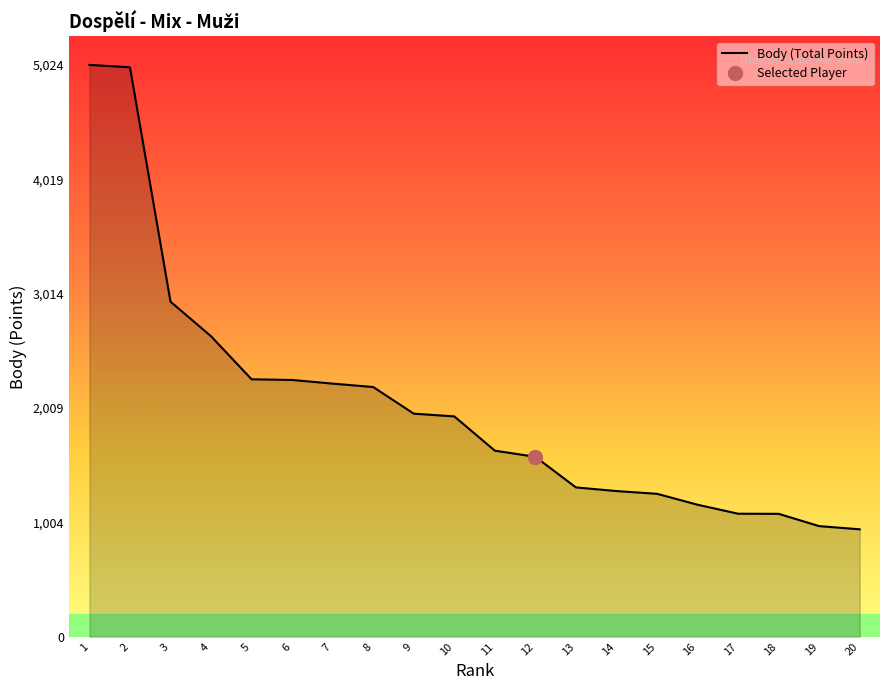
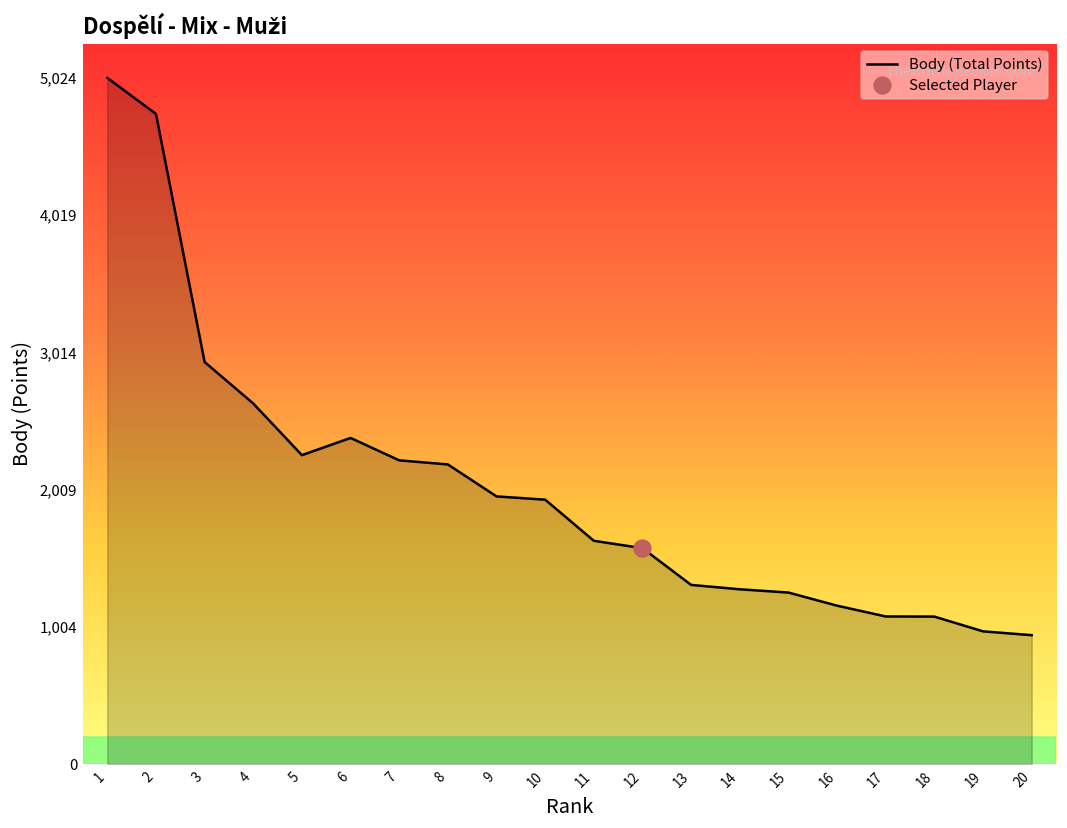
Body (Total Points), 2: 5,000 -> 4,760
Body (Total Points), 6: 2,260 -> 2,390
